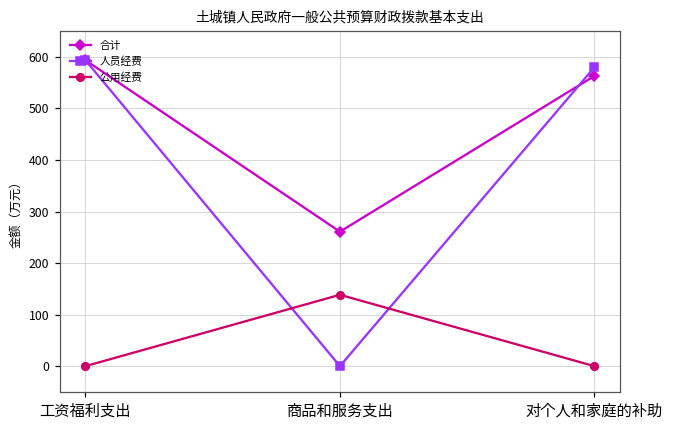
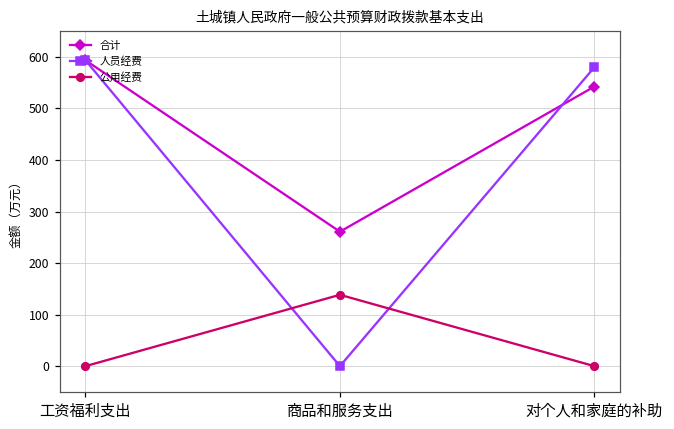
合计, 对个人和家庭的补助: 560 -> 540
